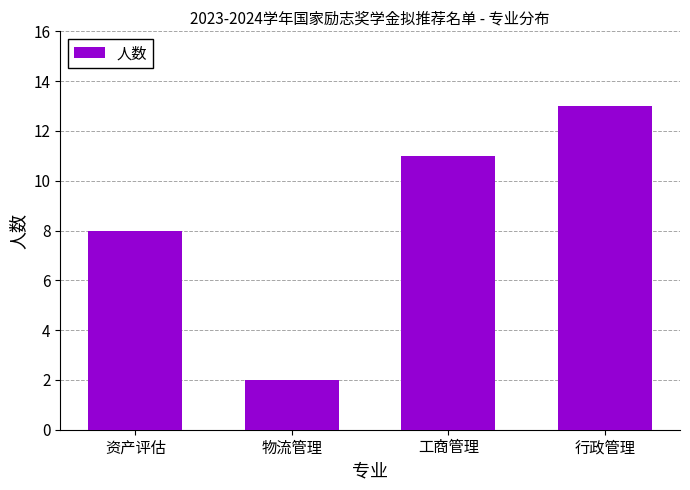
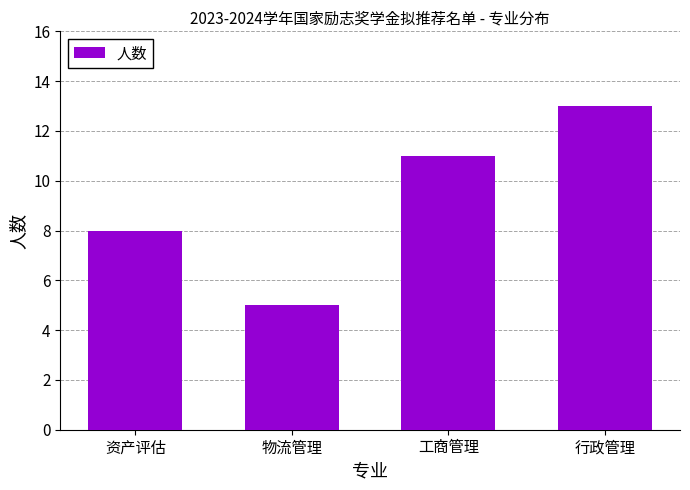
物流管理: 2 -> 5
